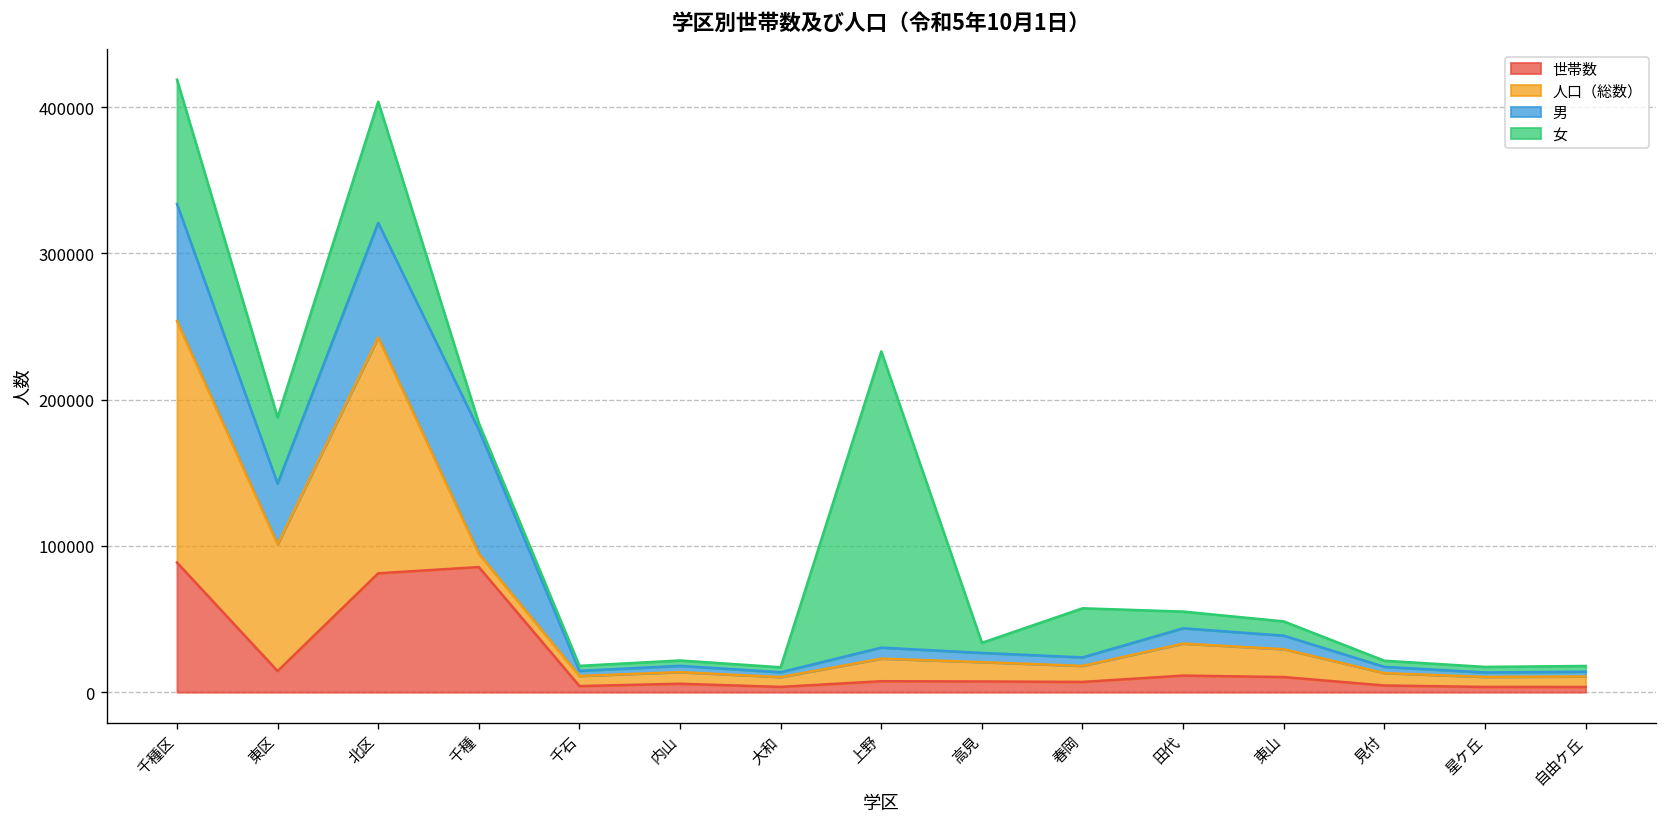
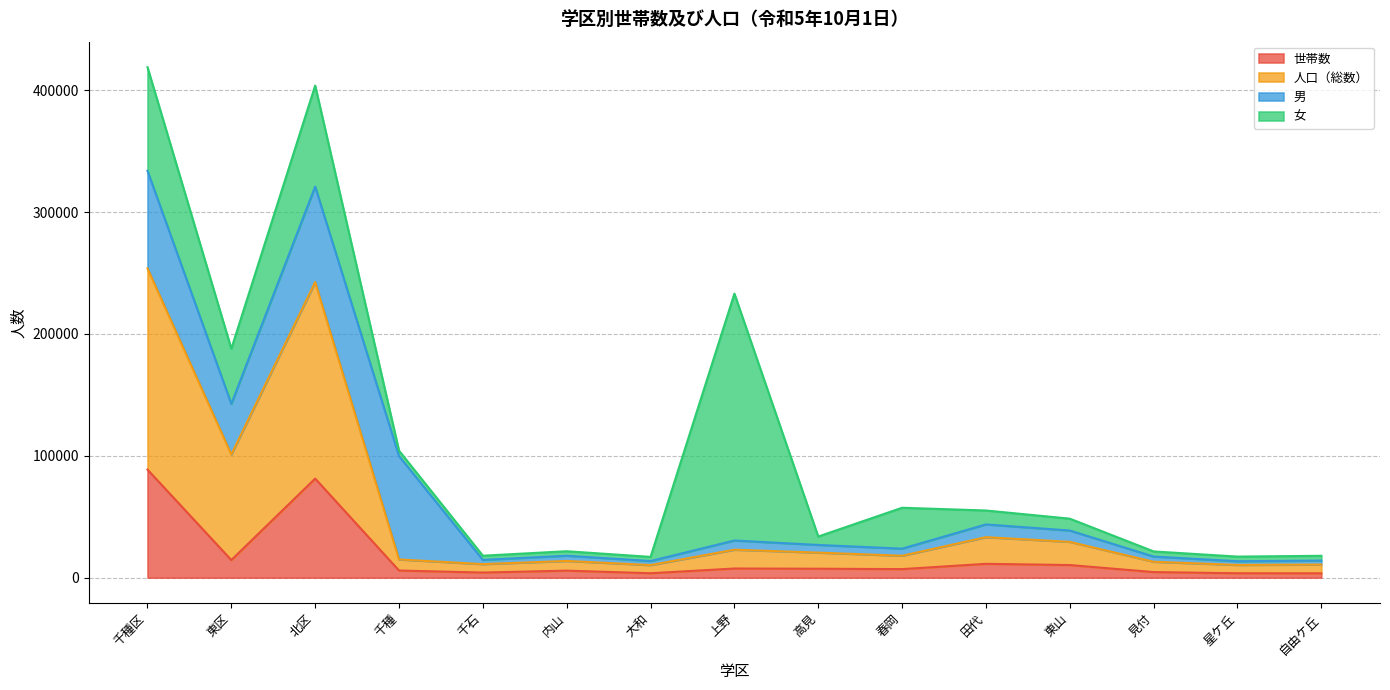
世帯数, 千種: 86000 -> 6000
